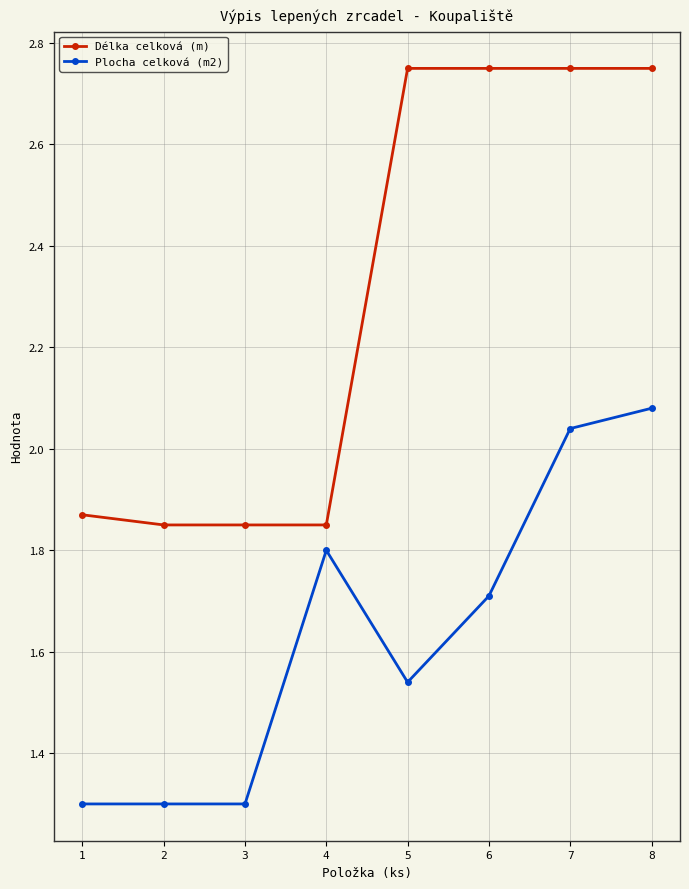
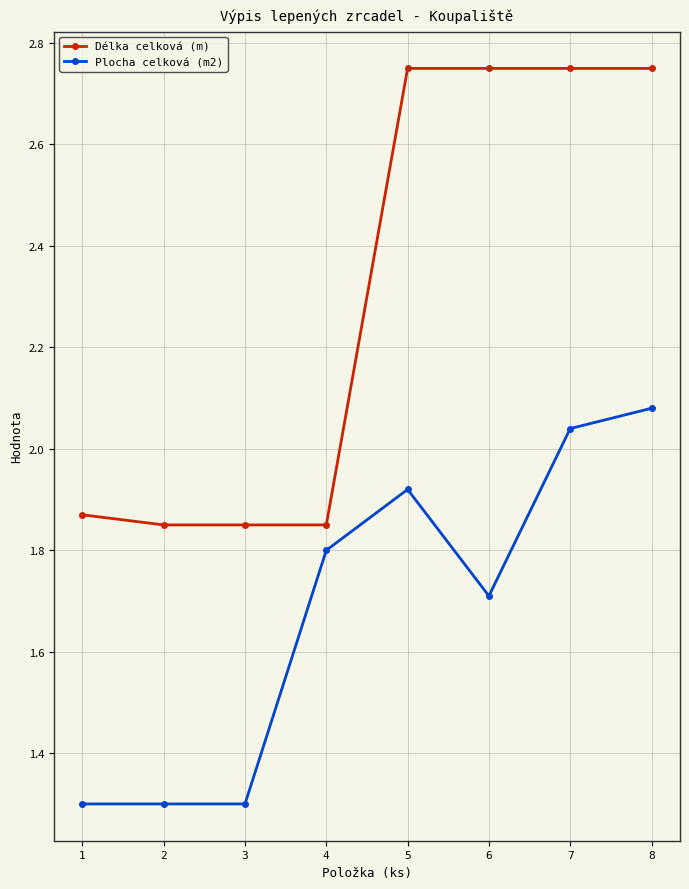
Plocha celková (m2), 5: 1.54 -> 1.92
